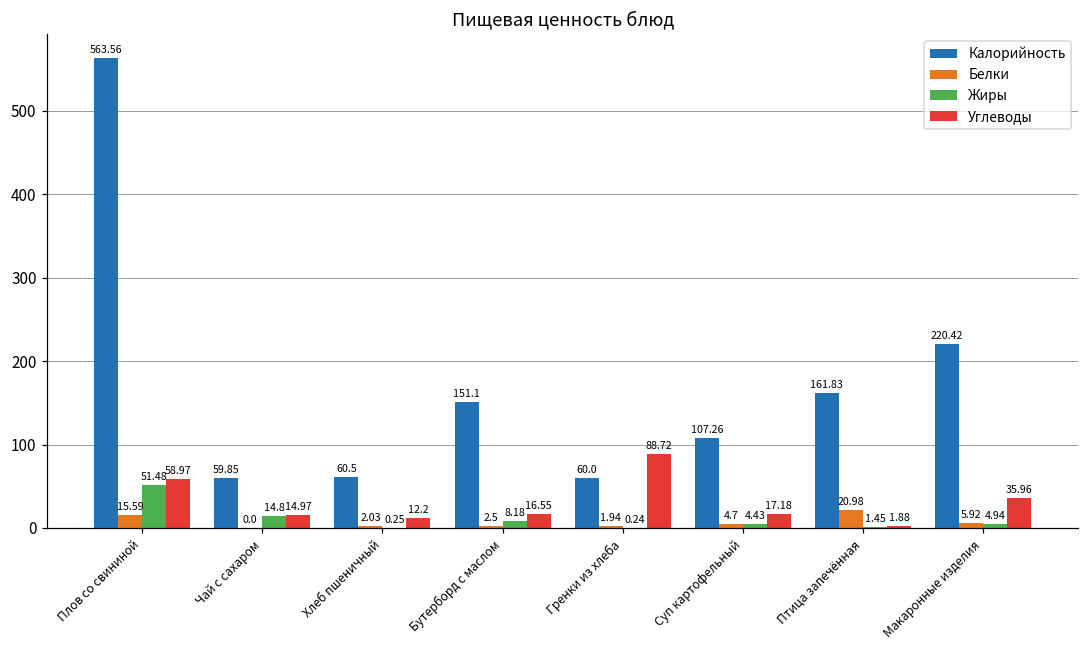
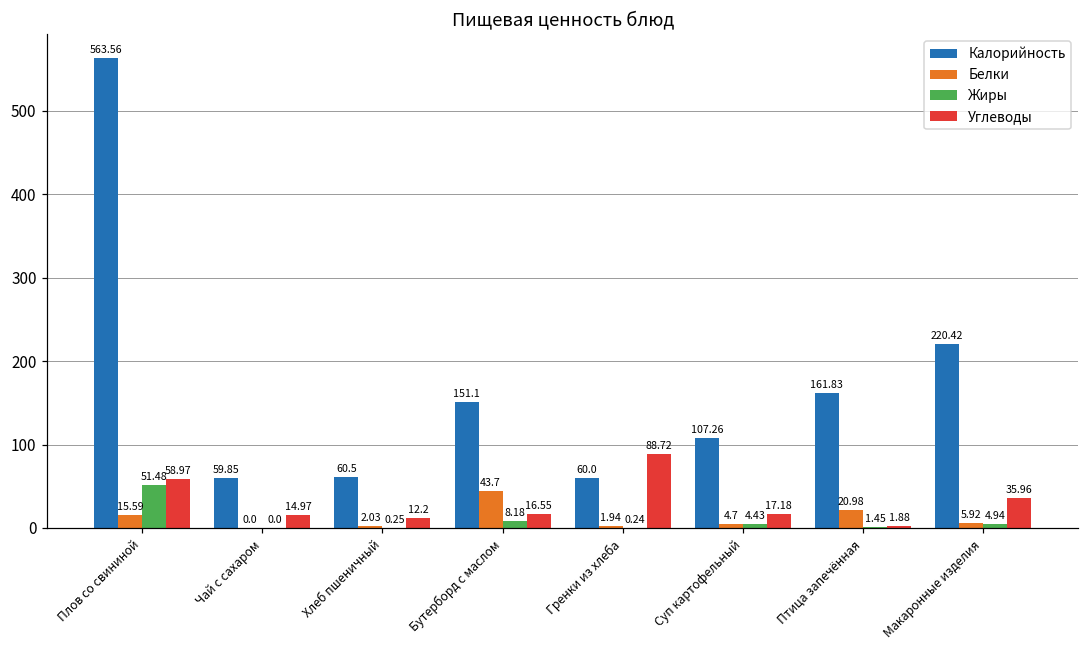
Жиры, Чай с сахаром: 14.8 -> 0.0
Белки, Бутерборд с маслом: 2.5 -> 43.7
